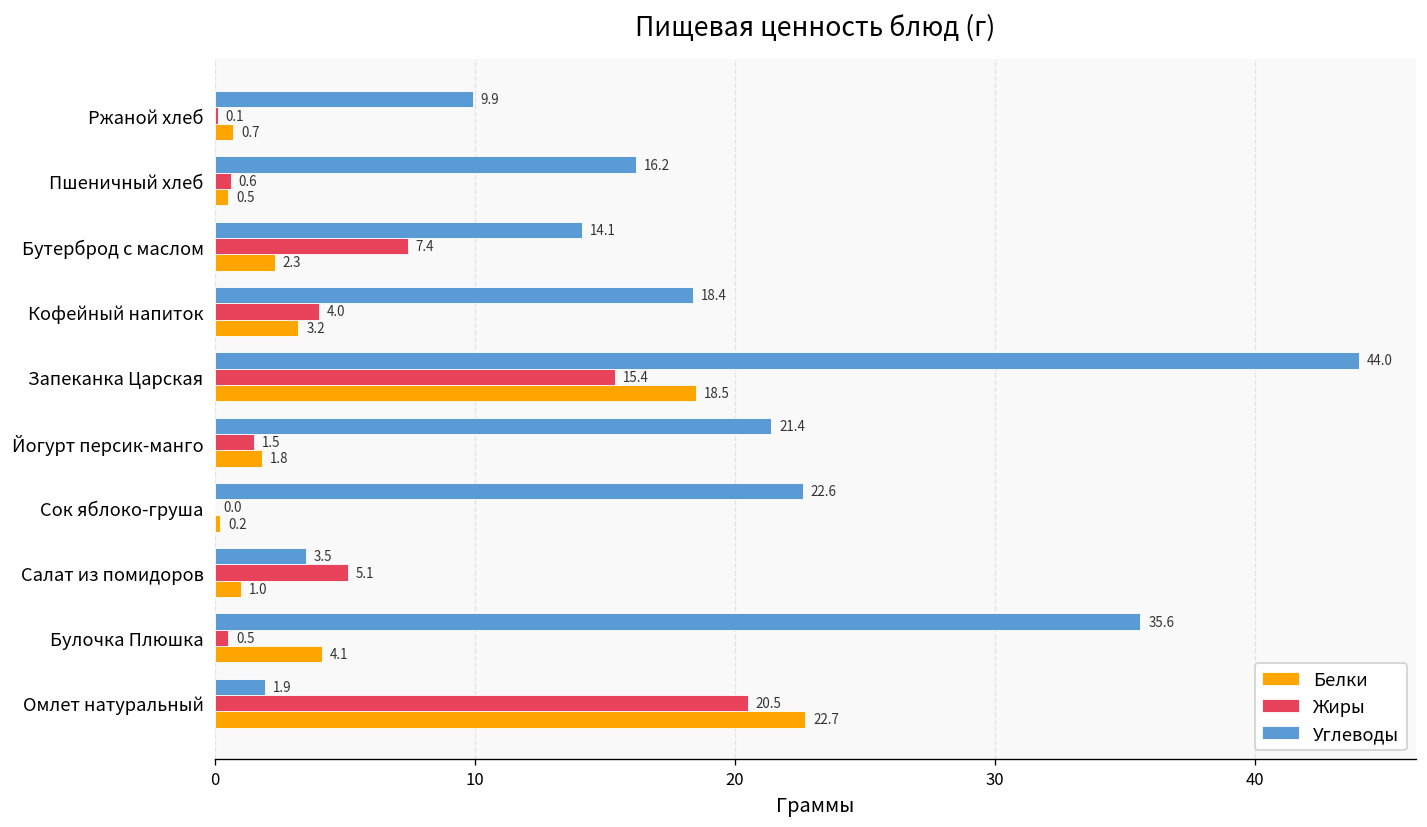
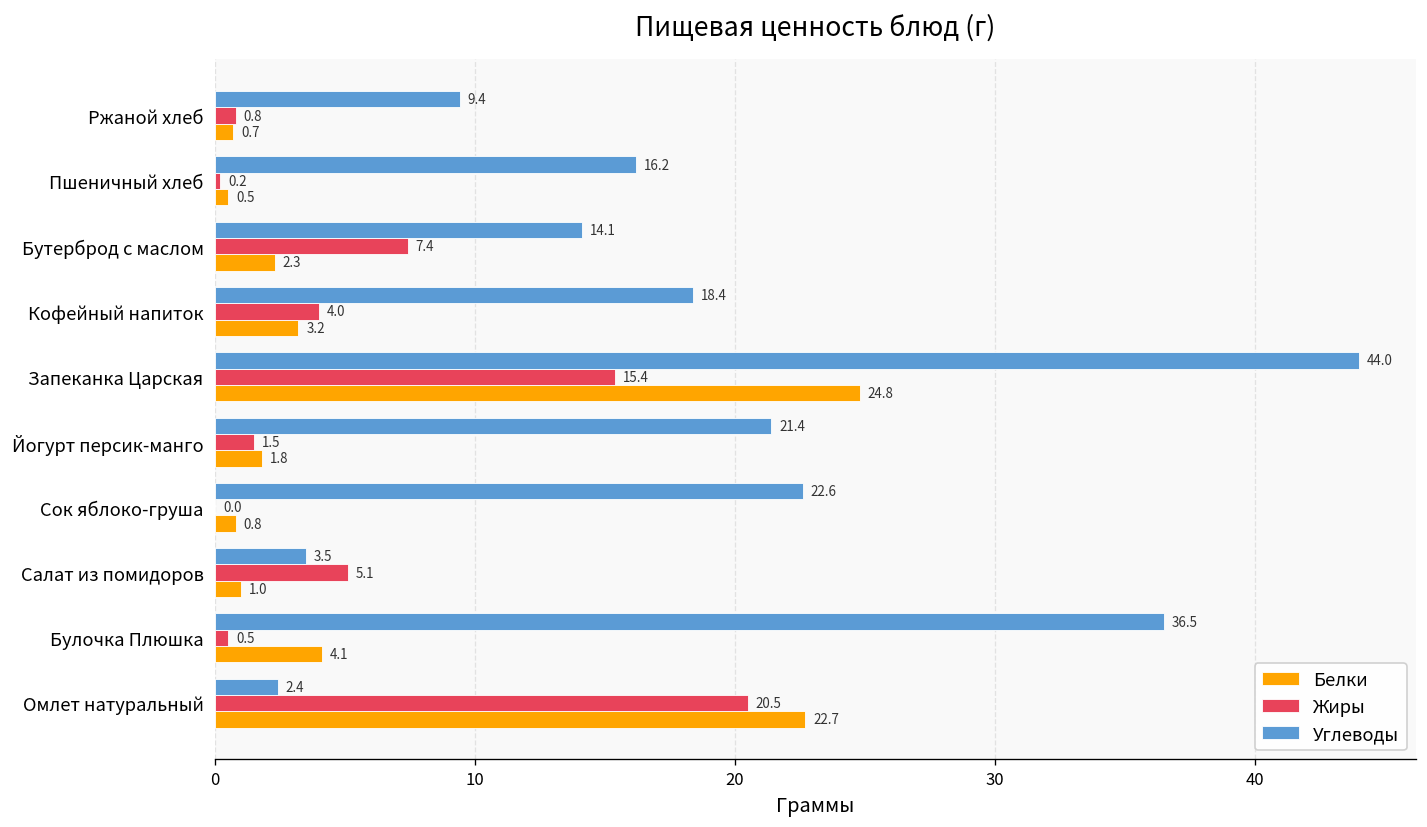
Углеводы, Ржаной хлеб: 9.9 -> 9.4
Жиры, Ржаной хлеб: 0.1 -> 0.8
Жиры, Пшеничный хлеб: 0.6 -> 0.2
Белки, Запеканка Царская: 18.5 -> 24.8
Белки, Сок яблоко-груша: 0.2 -> 0.8
Углеводы, Булочка Плюшка: 35.6 -> 36.5
Углеводы, Омлет натуральный: 1.9 -> 2.4
